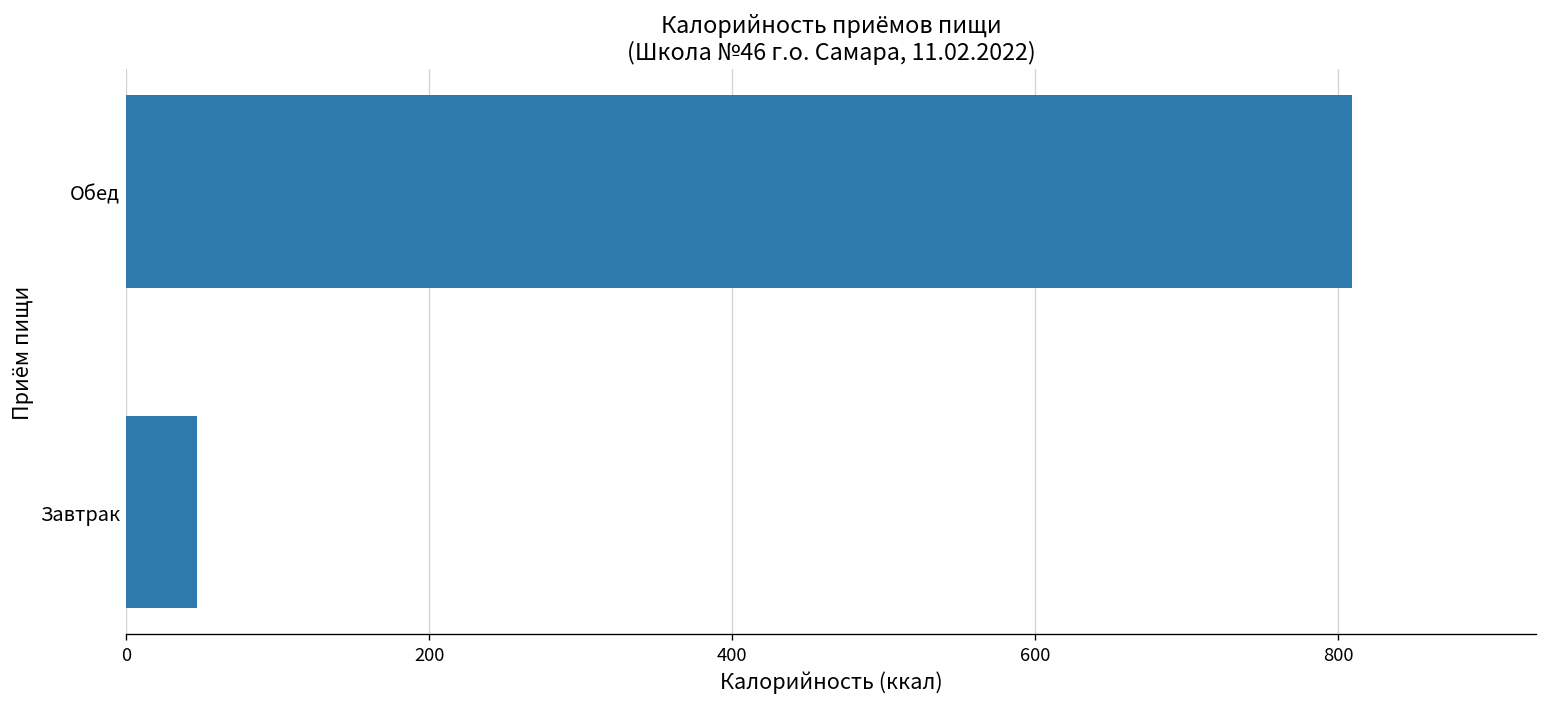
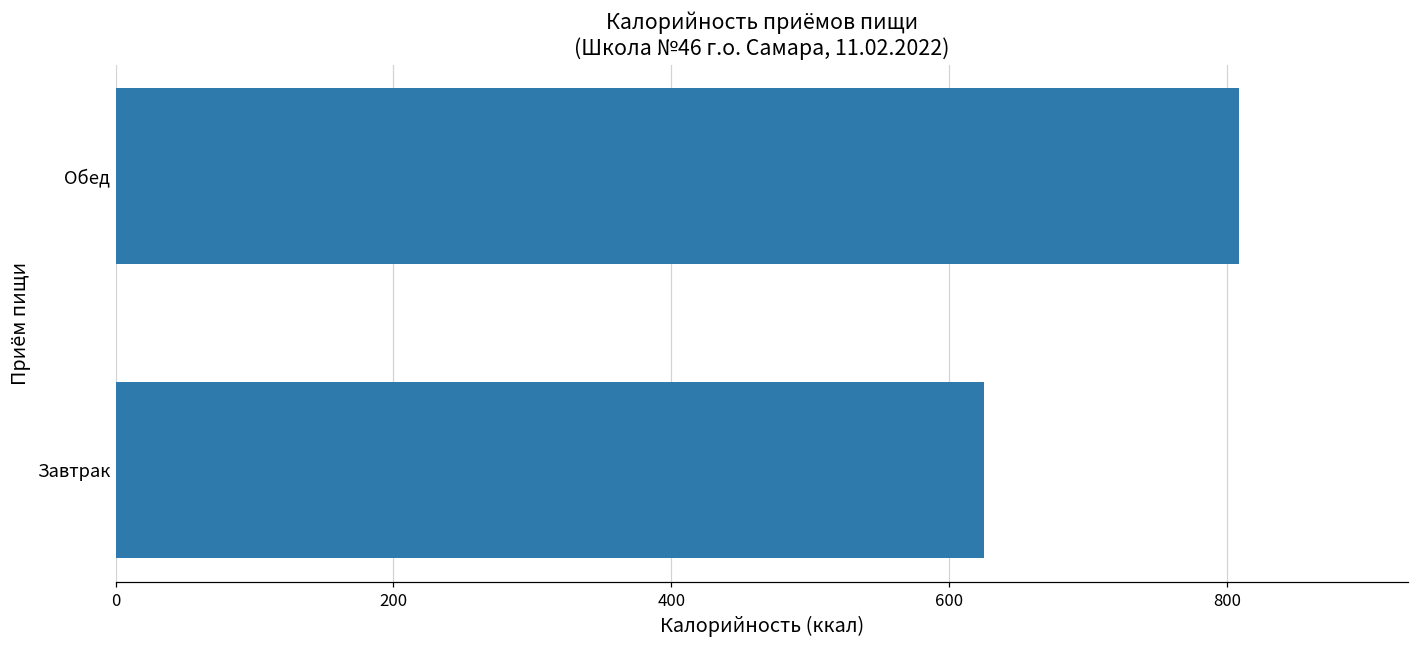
Завтрак: 47 -> 625
